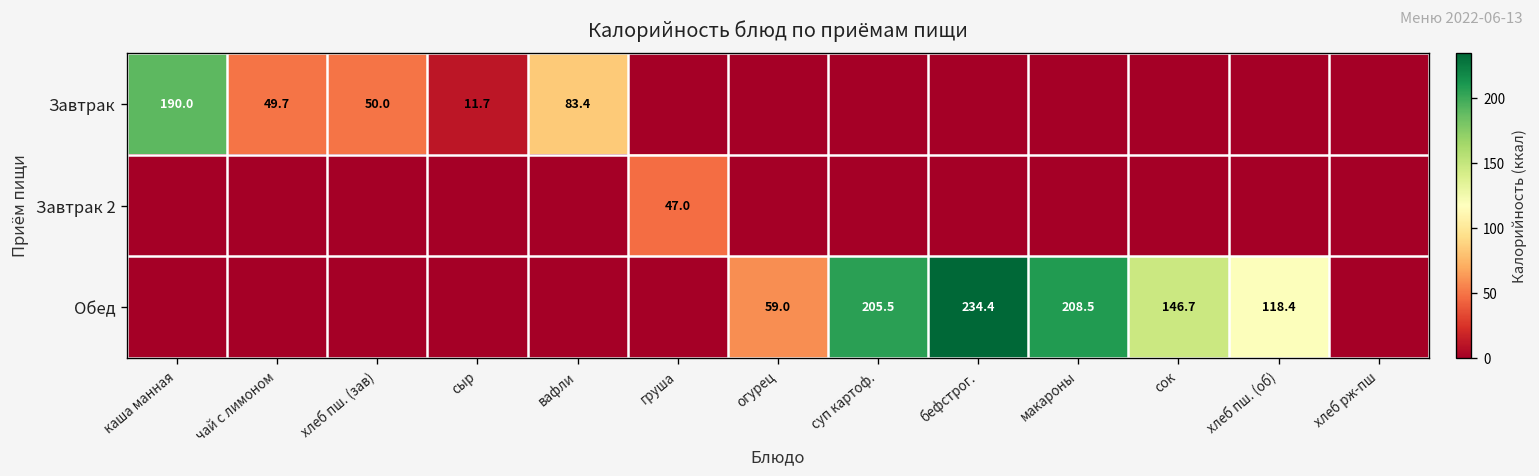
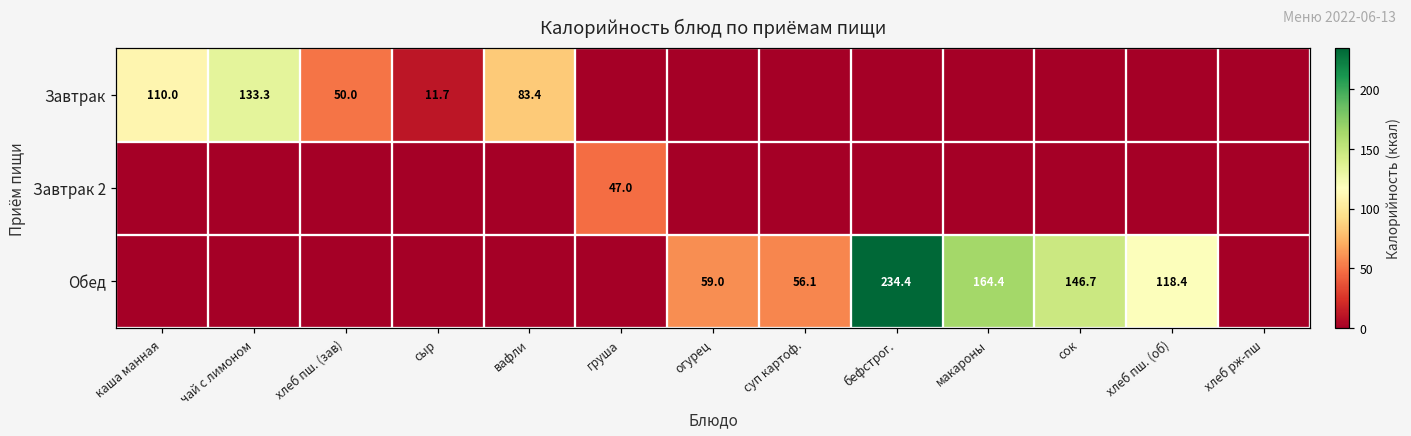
Завтрак, каша манная: 190.0 -> 110.0
Завтрак, чай с лимоном: 49.7 -> 133.3
Обед, суп картоф.: 205.5 -> 56.1
Обед, макароны: 208.5 -> 164.4
